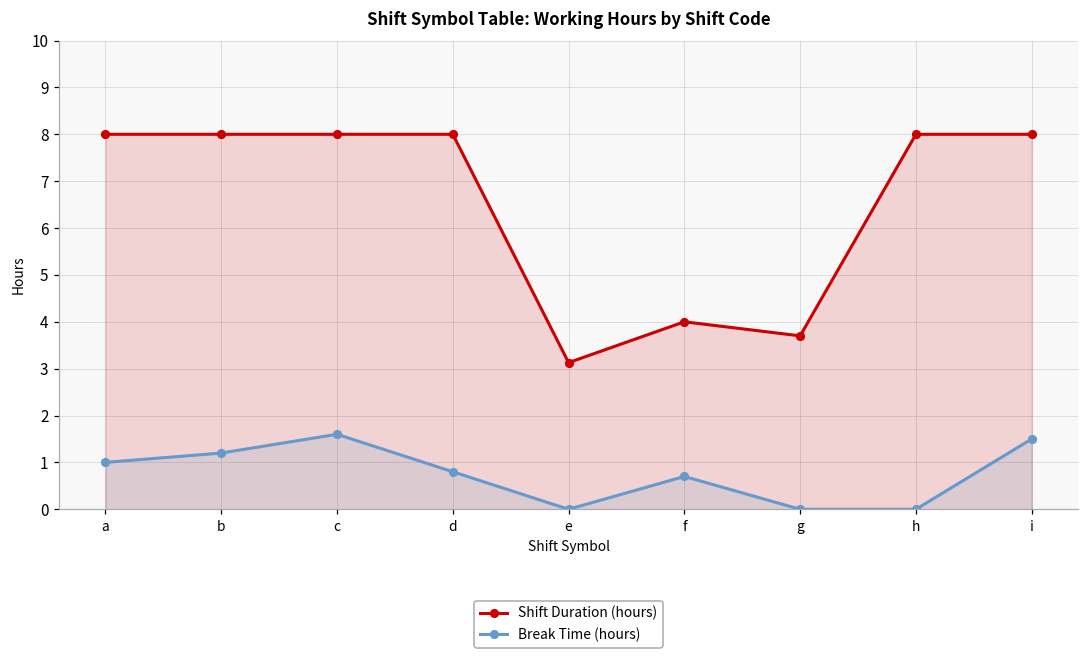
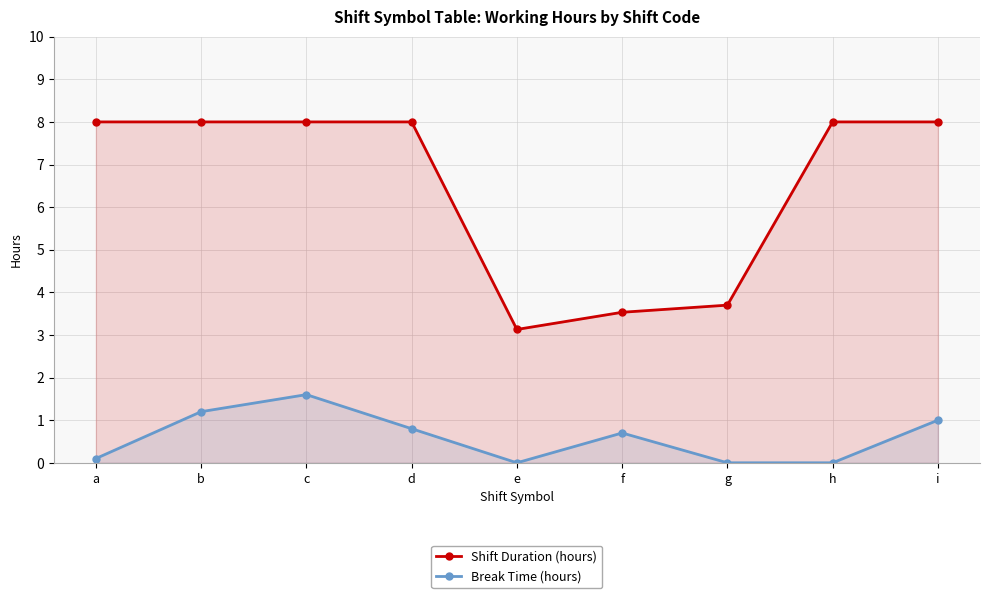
Break Time (hours), a: 1.0 -> 0.1
Shift Duration (hours), f: 4.0 -> 3.5
Break Time (hours), i: 1.5 -> 1.0
